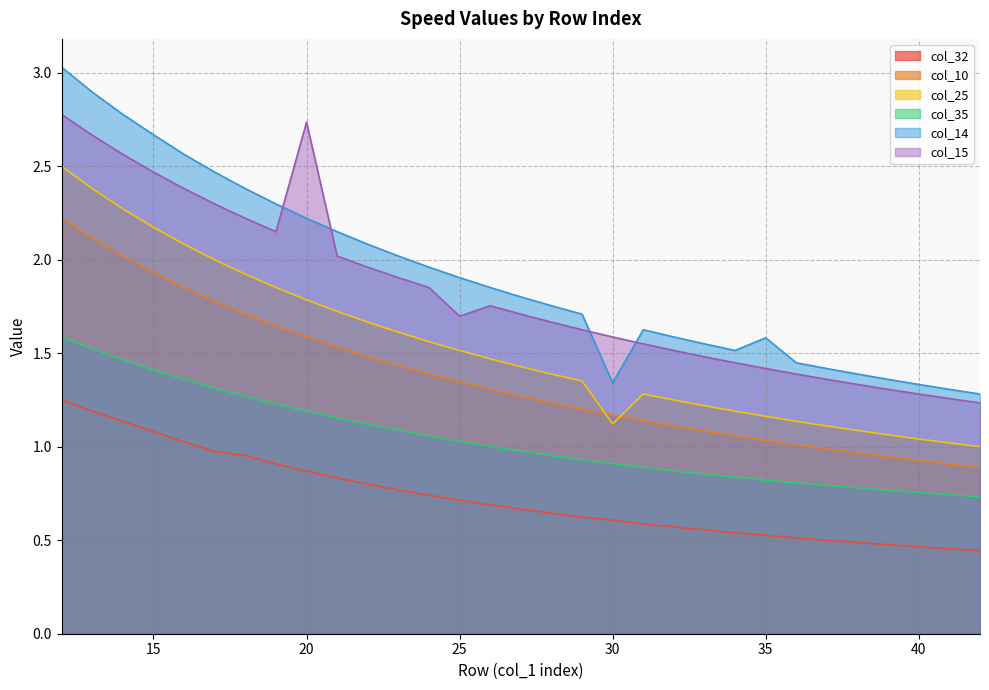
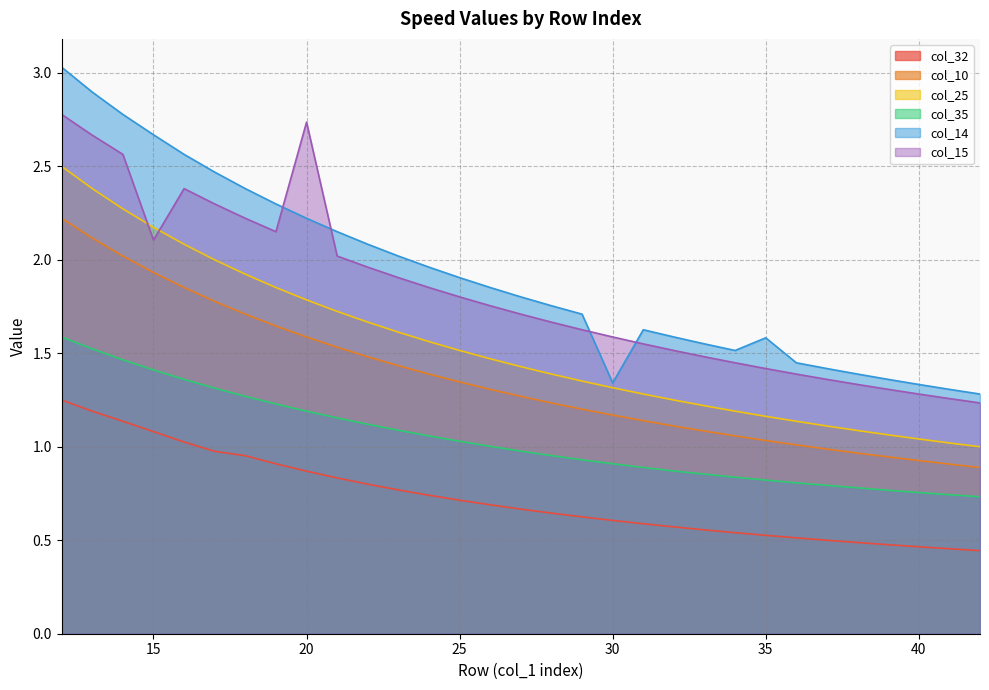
col_15, 15: 2.47 -> 2.11
col_15, 25: 1.70 -> 1.80
col_25, 30: 1.12 -> 1.32
